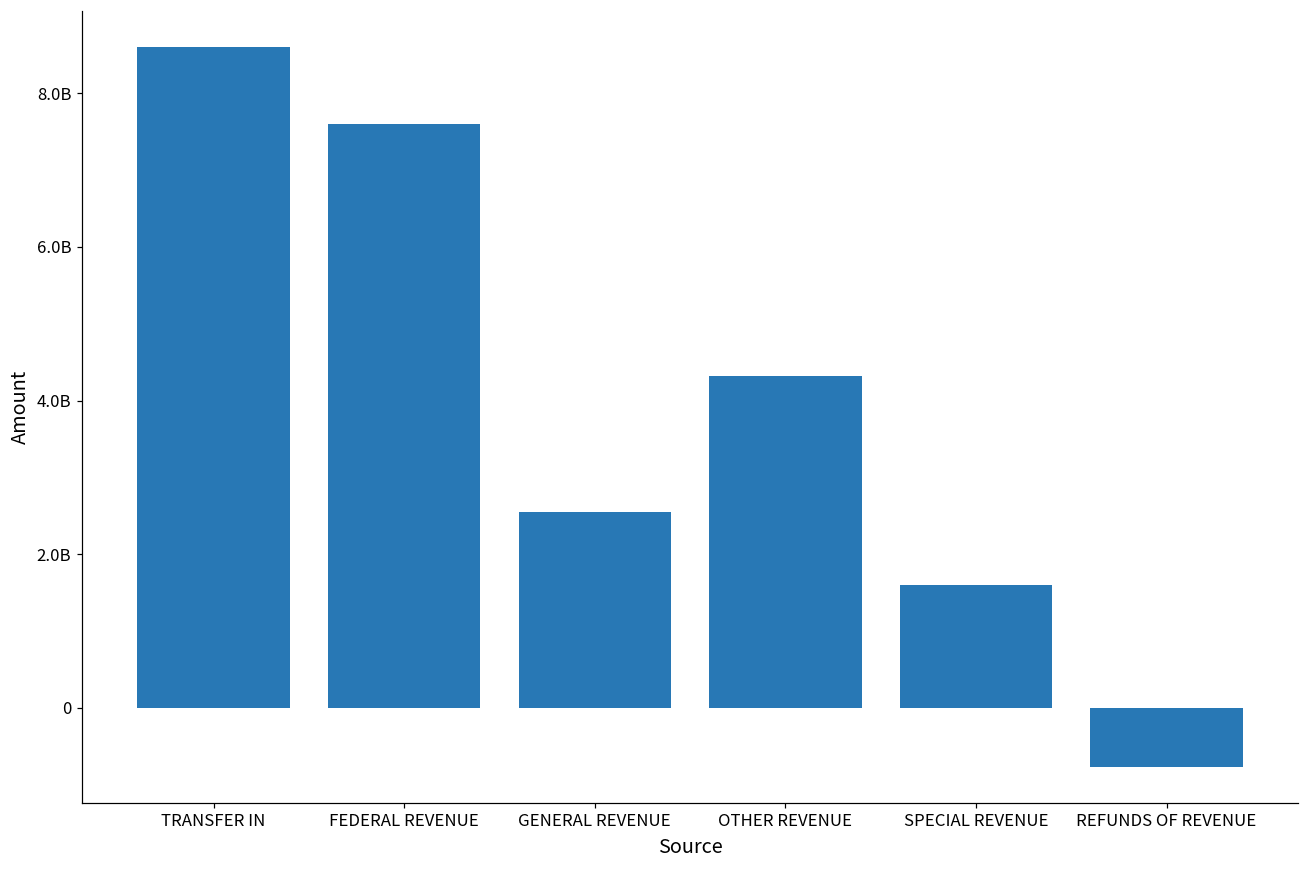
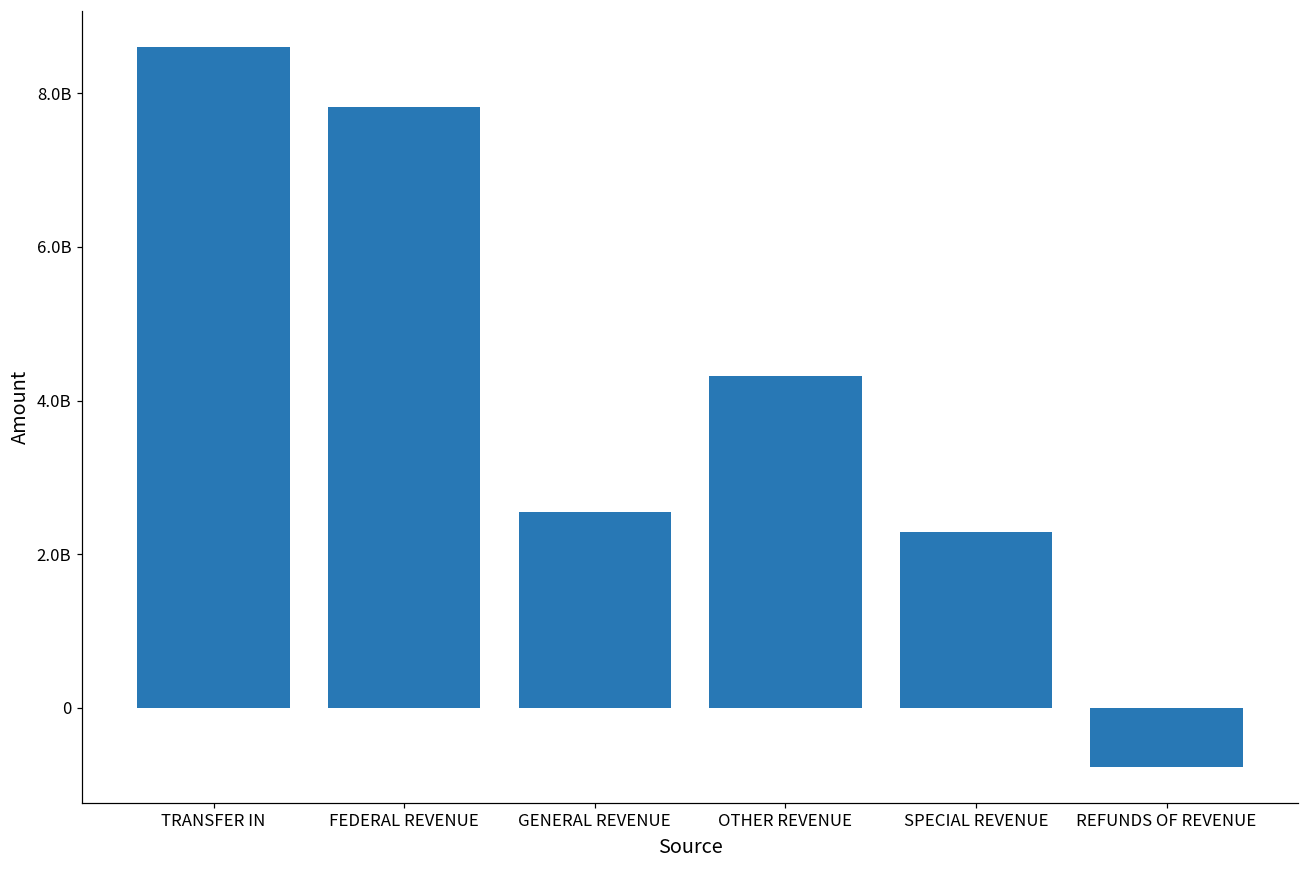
FEDERAL REVENUE: 7600000000 -> 7800000000
SPECIAL REVENUE: 1600000000 -> 2300000000
